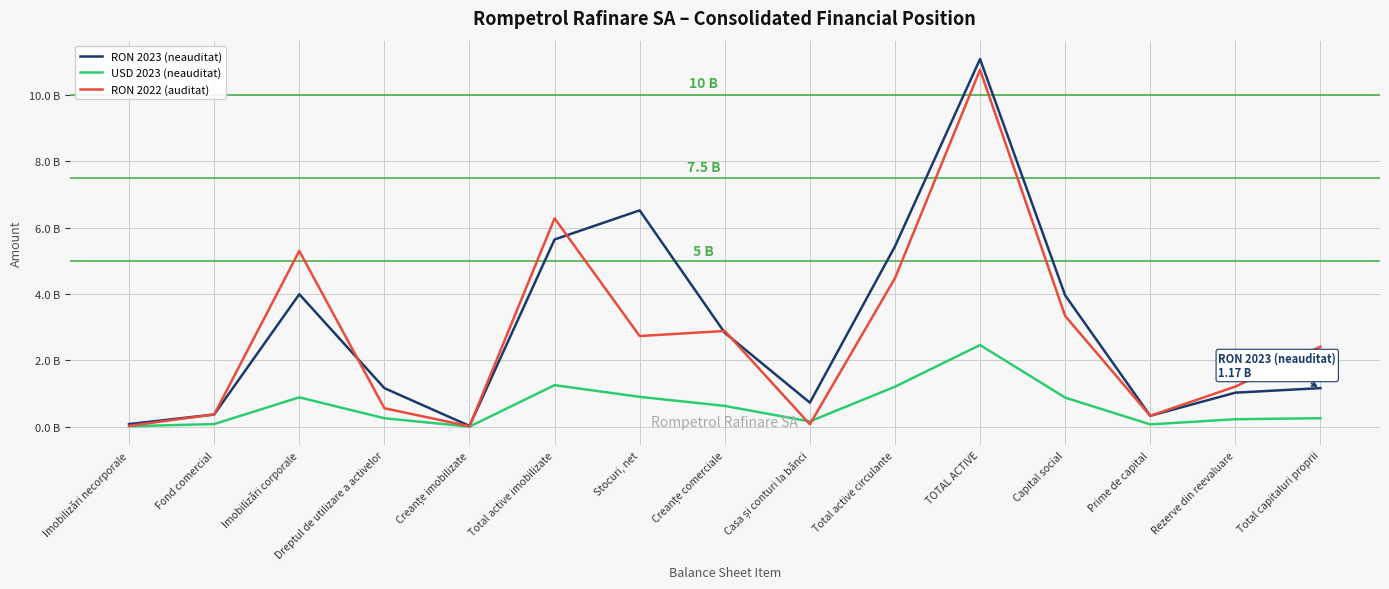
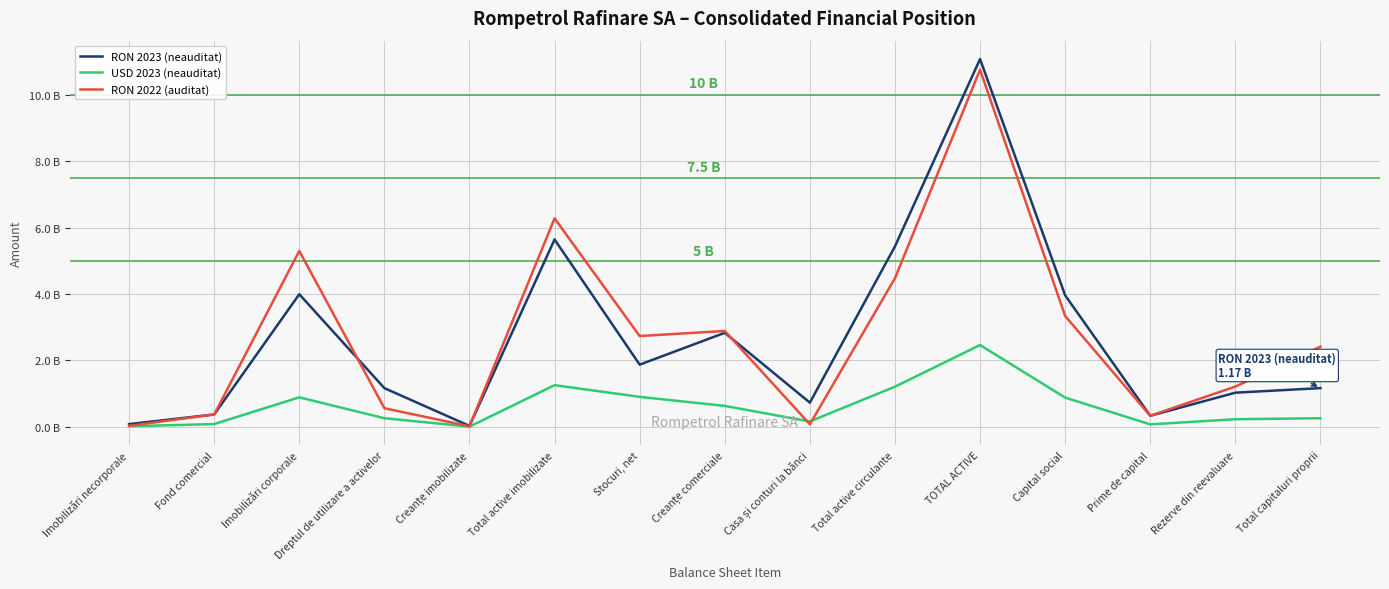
RON 2023 (neauditat), Stocuri, net: 6500000000 -> 1900000000
